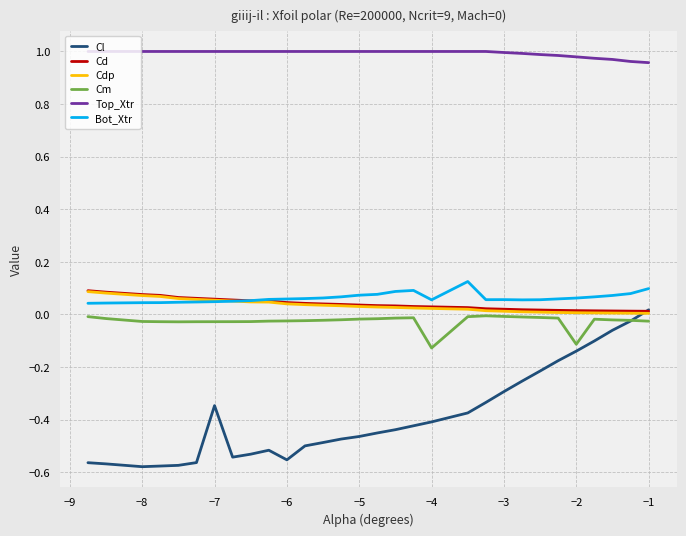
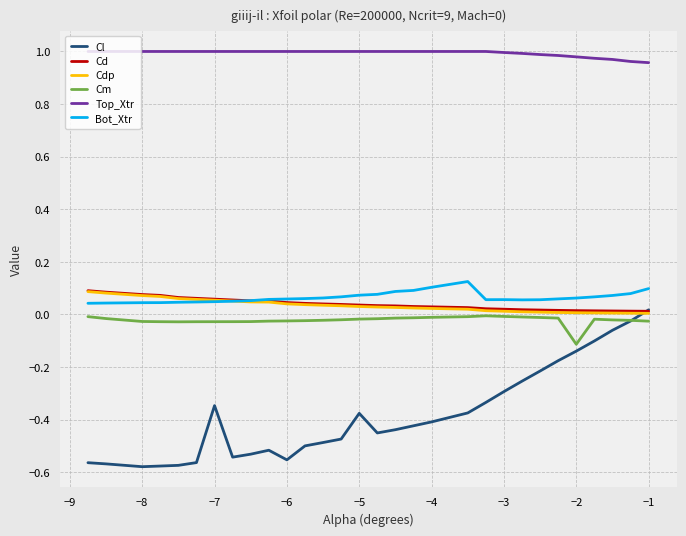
Cl, −5: -0.46 -> -0.38
Cm, −4: -0.13 -> -0.01
Bot_Xtr, −4: 0.06 -> 0.10
